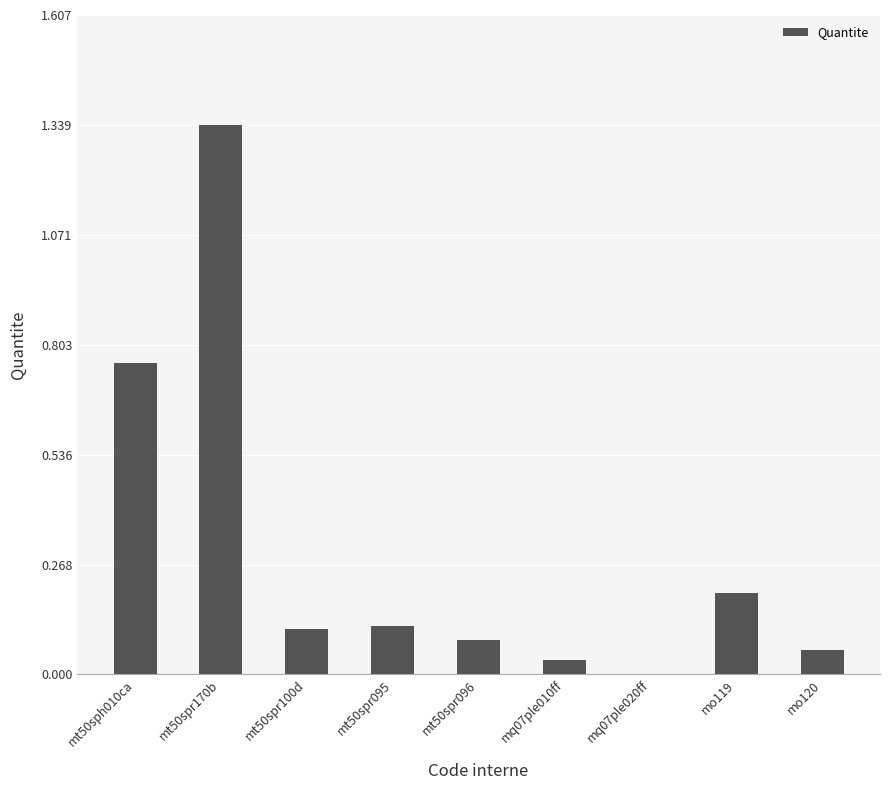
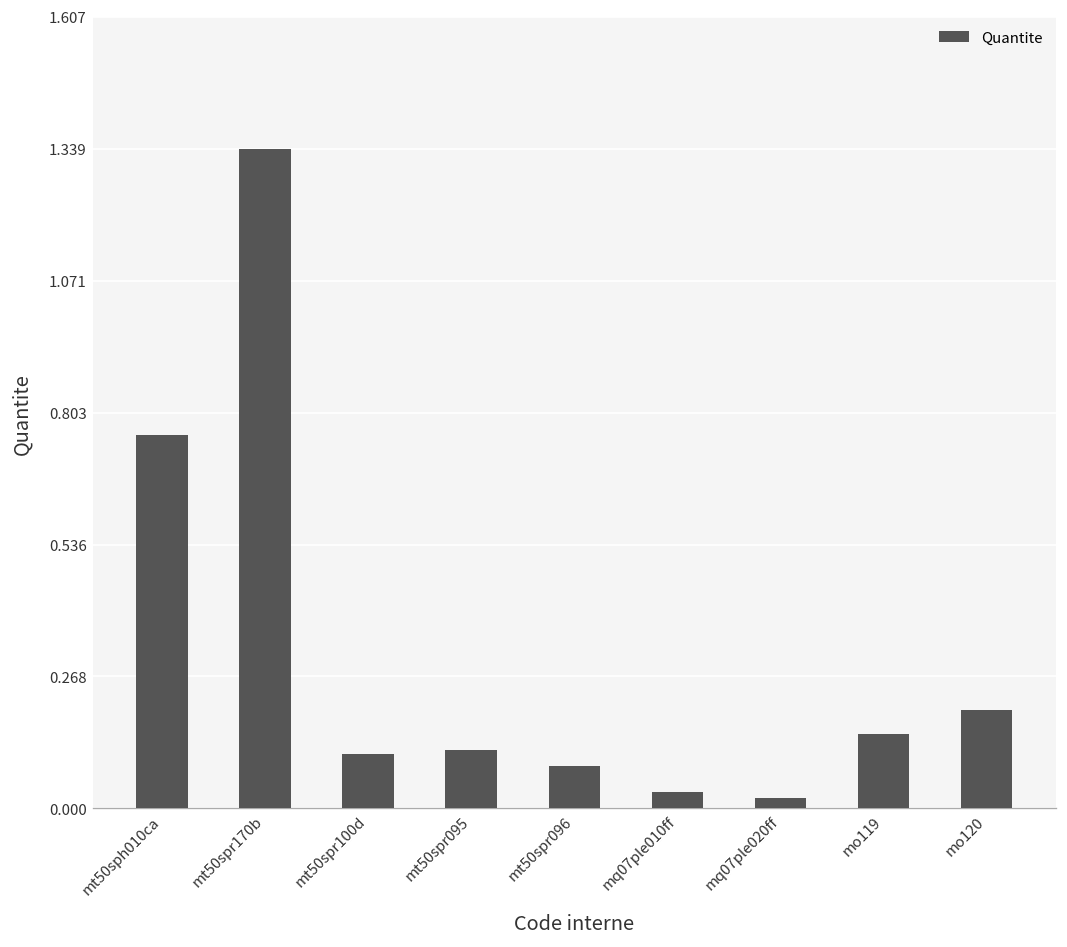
mq07ple020ff: 0.00 -> 0.02
mo119: 0.20 -> 0.15
mo120: 0.06 -> 0.20
